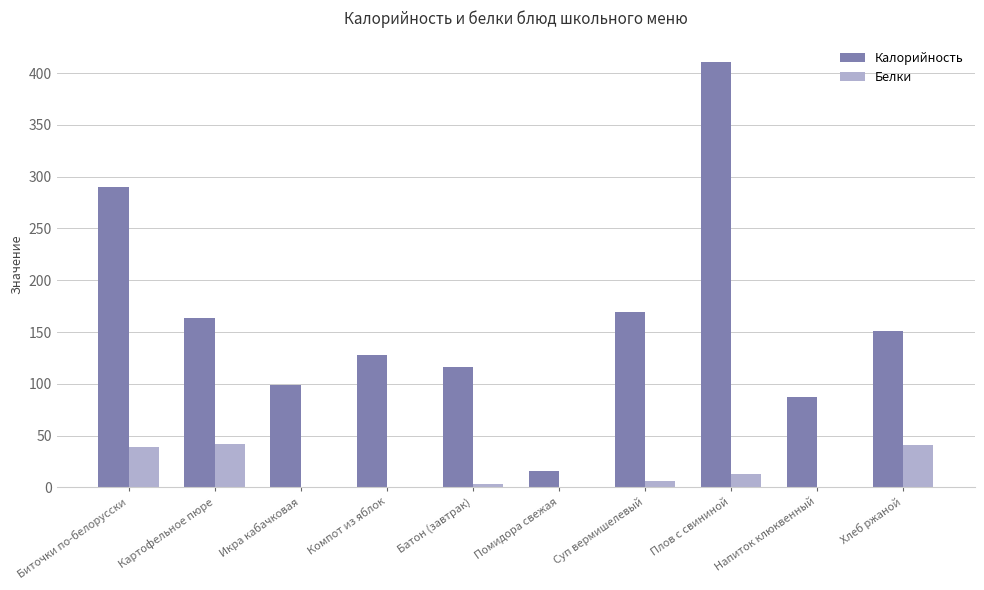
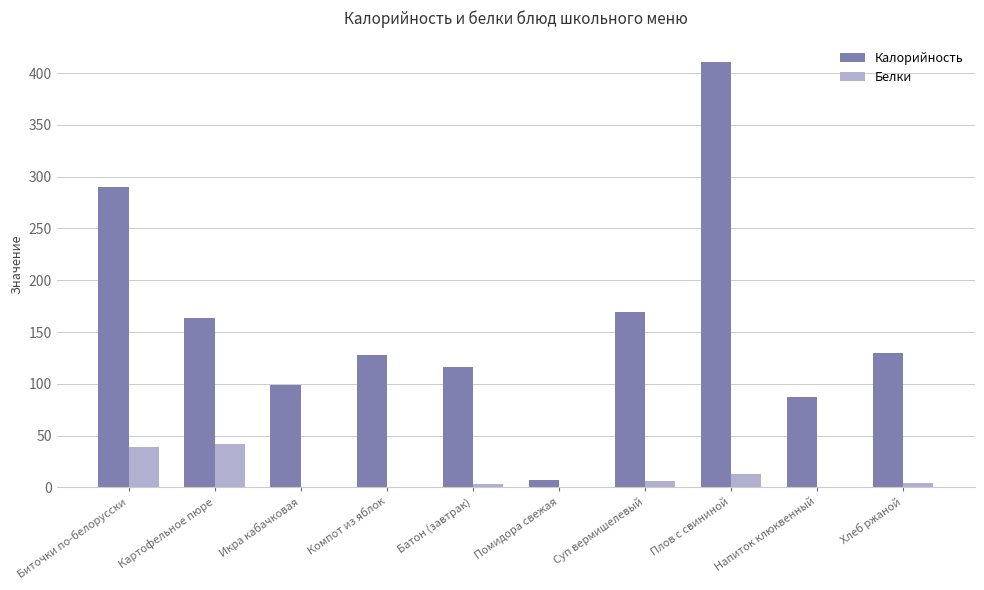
Калорийность, Помидора свежая: 16 -> 7
Калорийность, Хлеб ржаной: 151 -> 130
Белки, Хлеб ржаной: 41 -> 4
